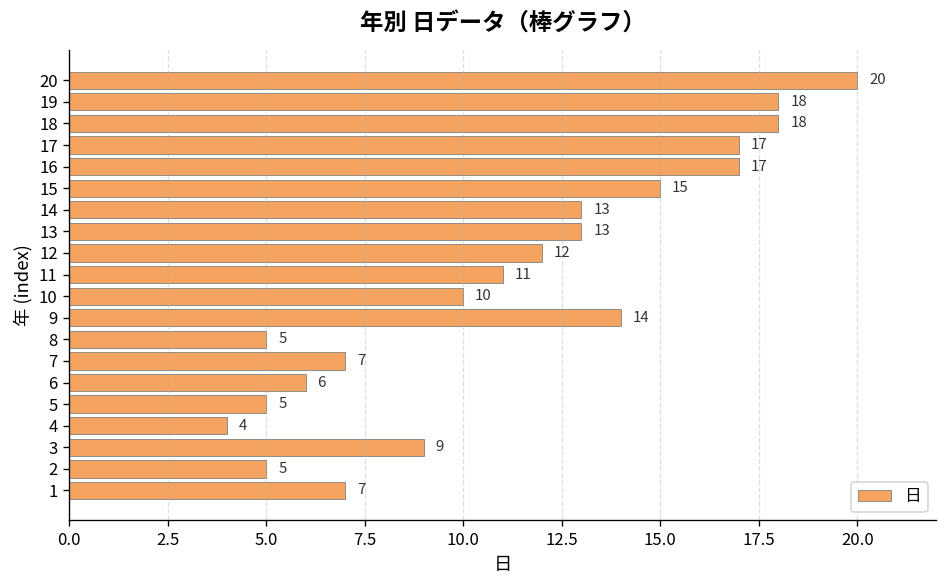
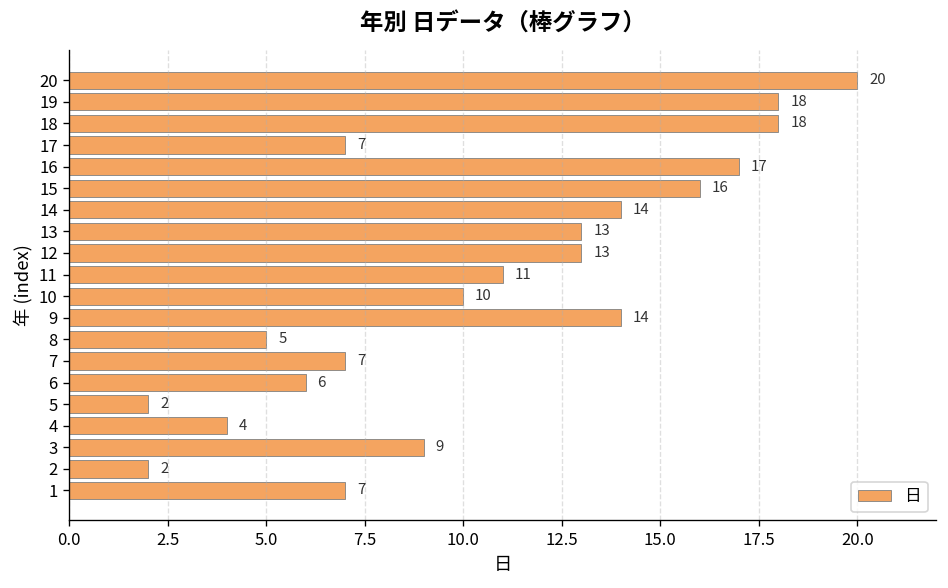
17: 17 -> 7
15: 15 -> 16
14: 13 -> 14
12: 12 -> 13
5: 5 -> 2
2: 5 -> 2
